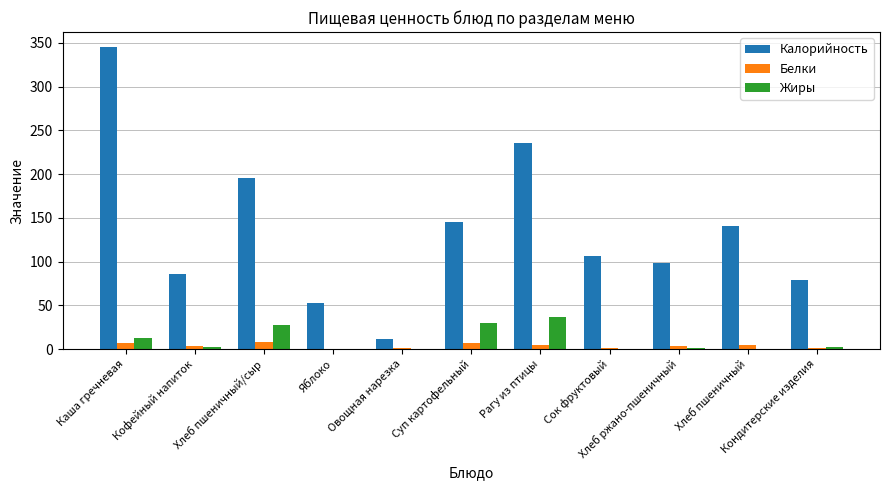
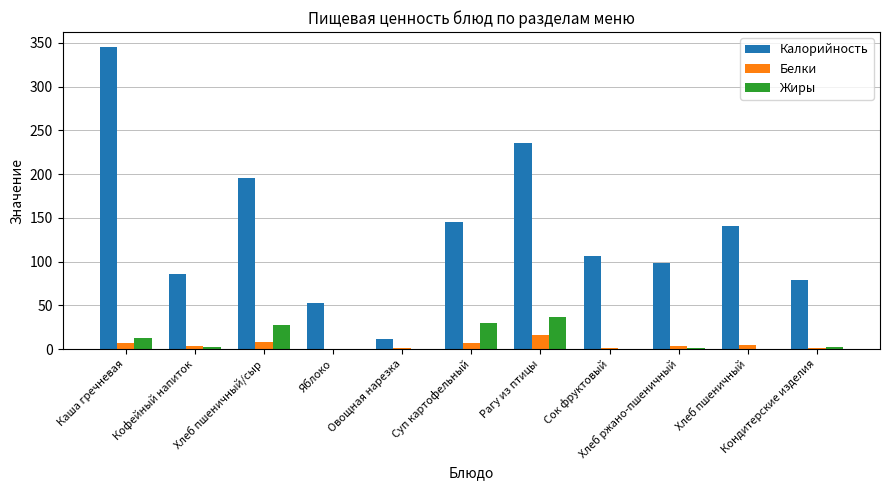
Белки, Рагу из птицы: 10 -> 20
